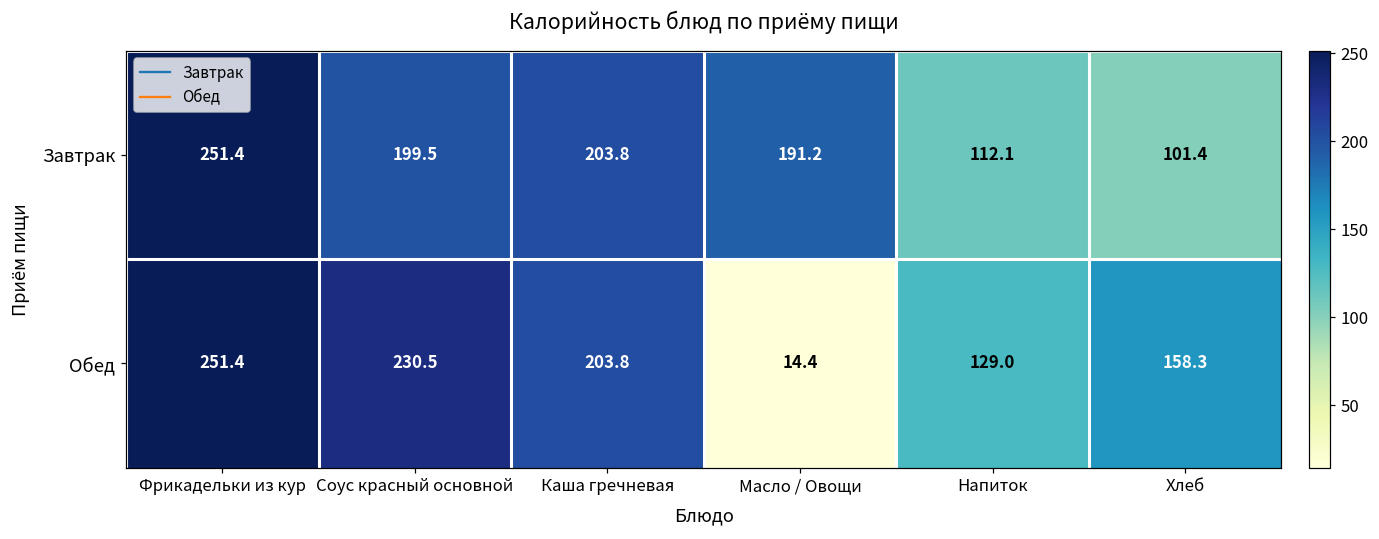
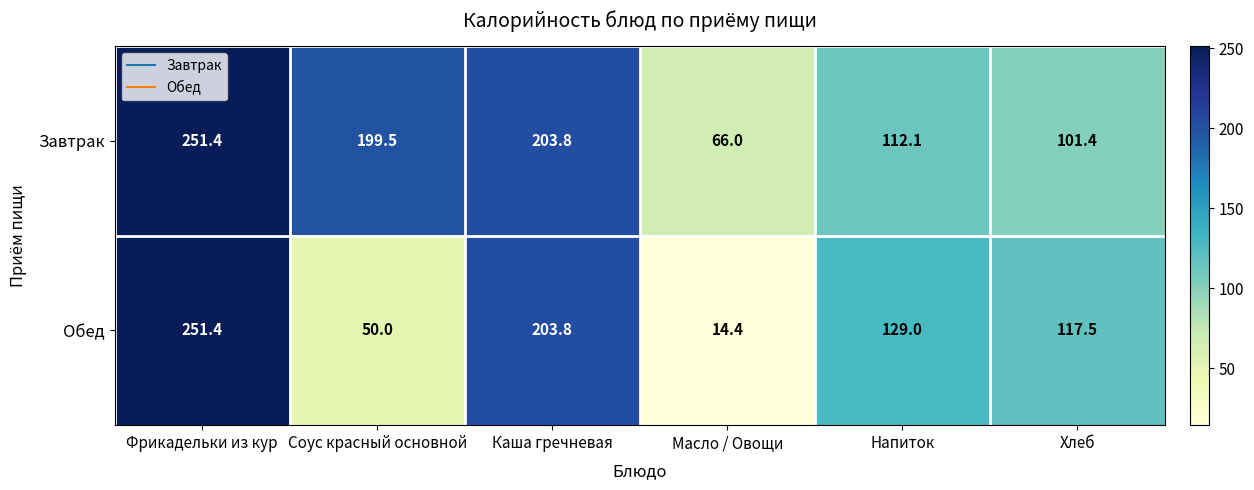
Завтрак, Масло / Овощи: 191.2 -> 66.0
Обед, Соус красный основной: 230.5 -> 50.0
Обед, Хлеб: 158.3 -> 117.5
